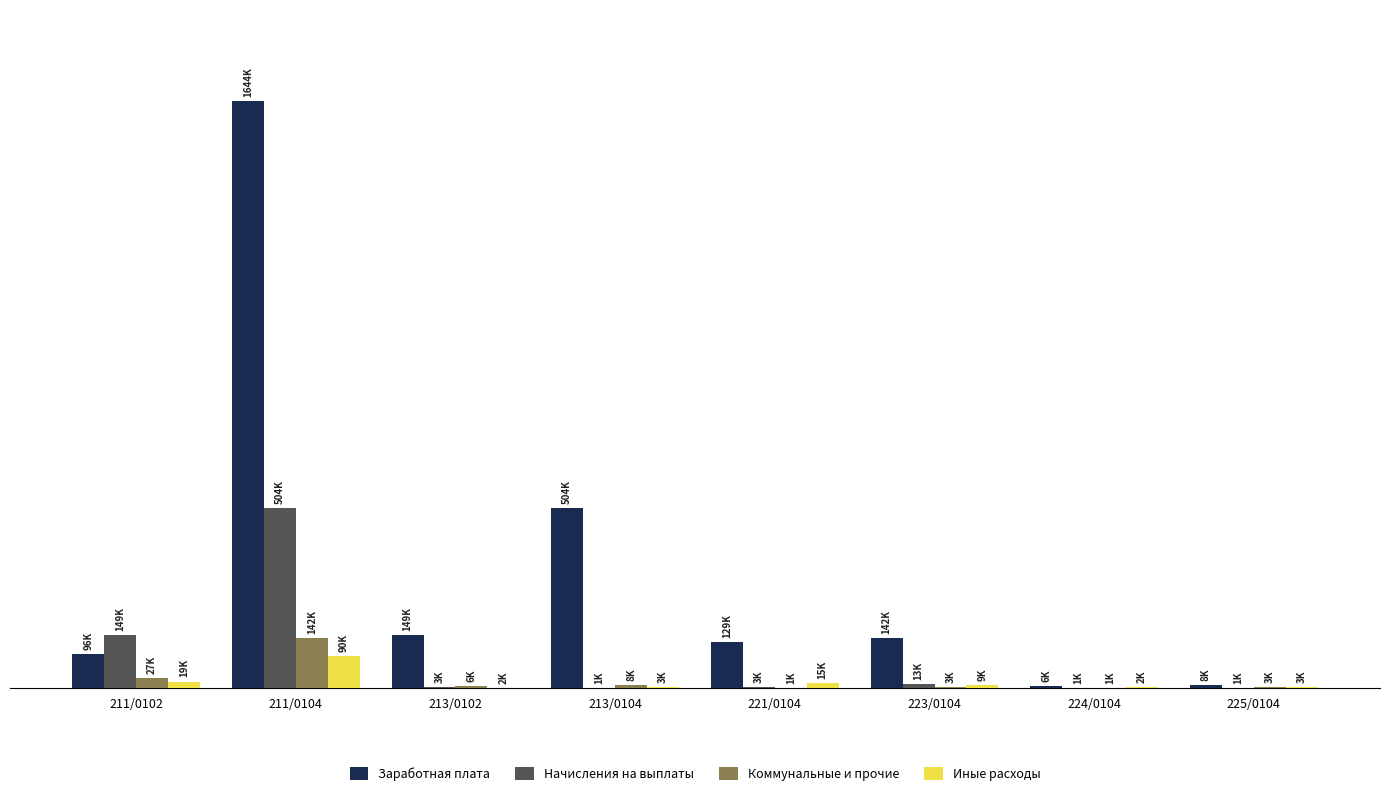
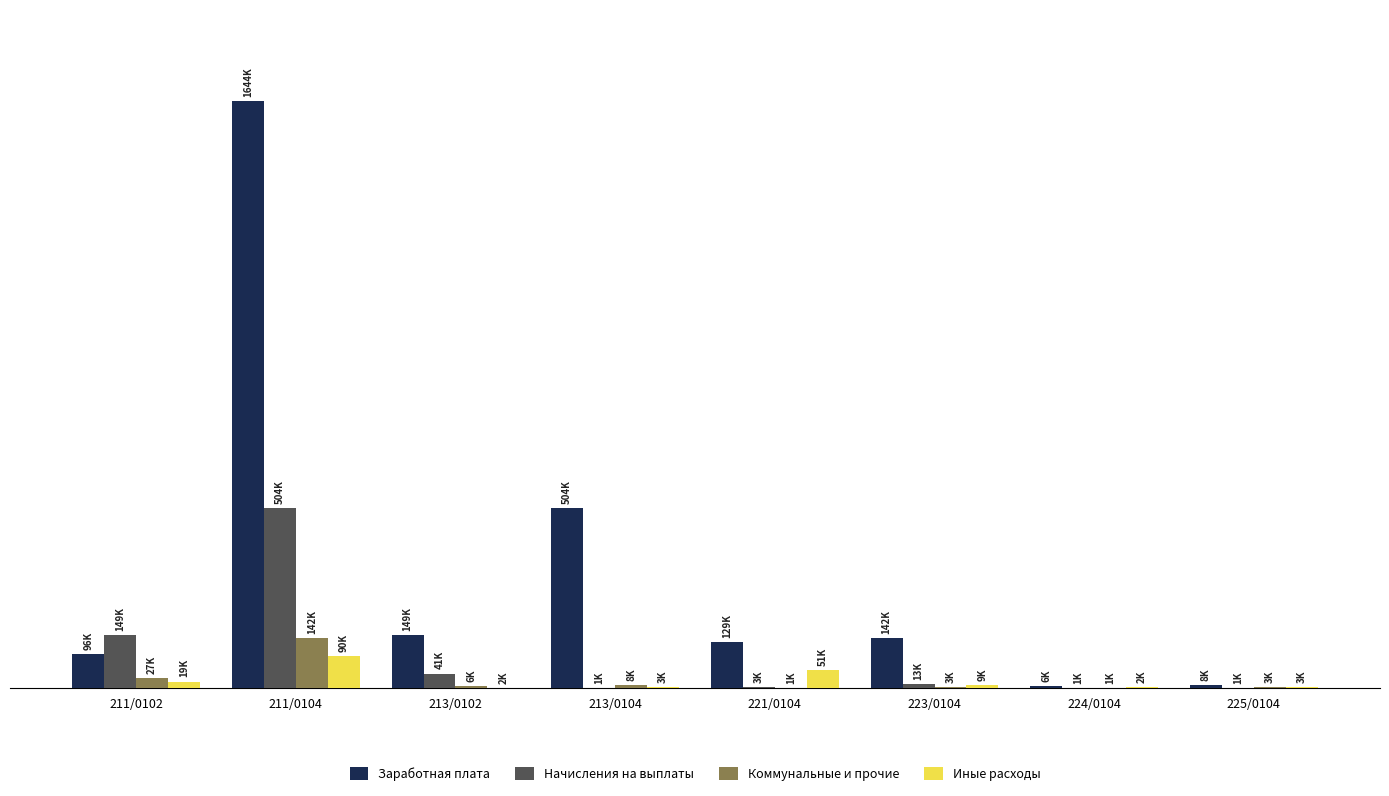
Начисления на выплаты, 213/0102: 3K -> 41K
Иные расходы, 221/0104: 15K -> 51K
